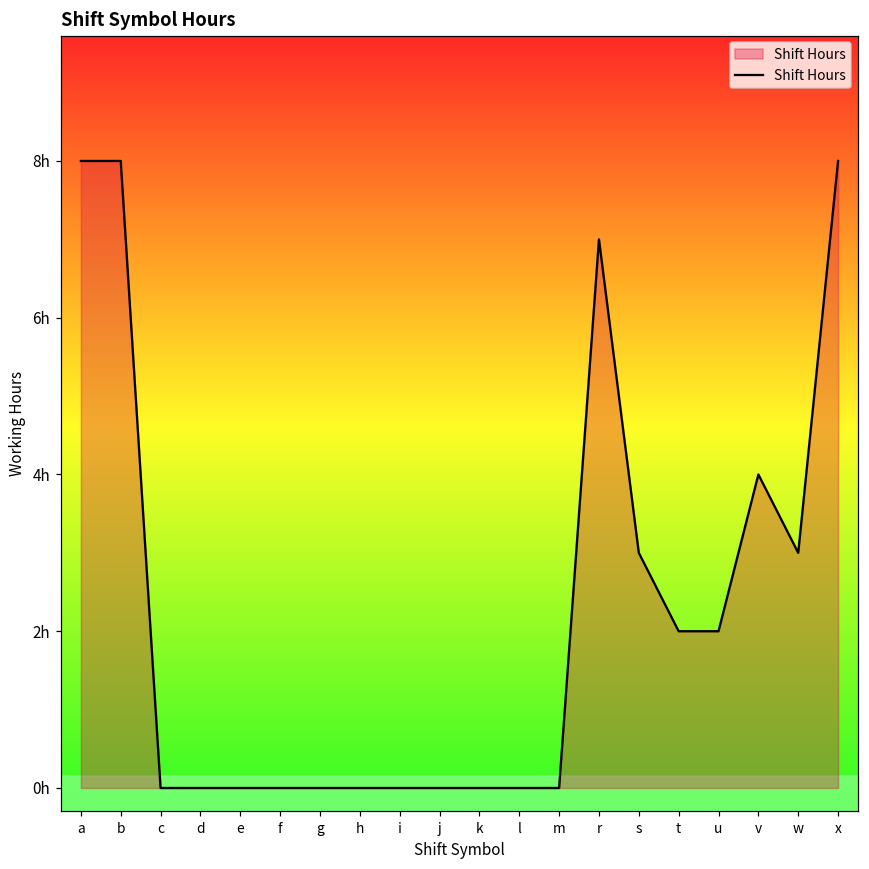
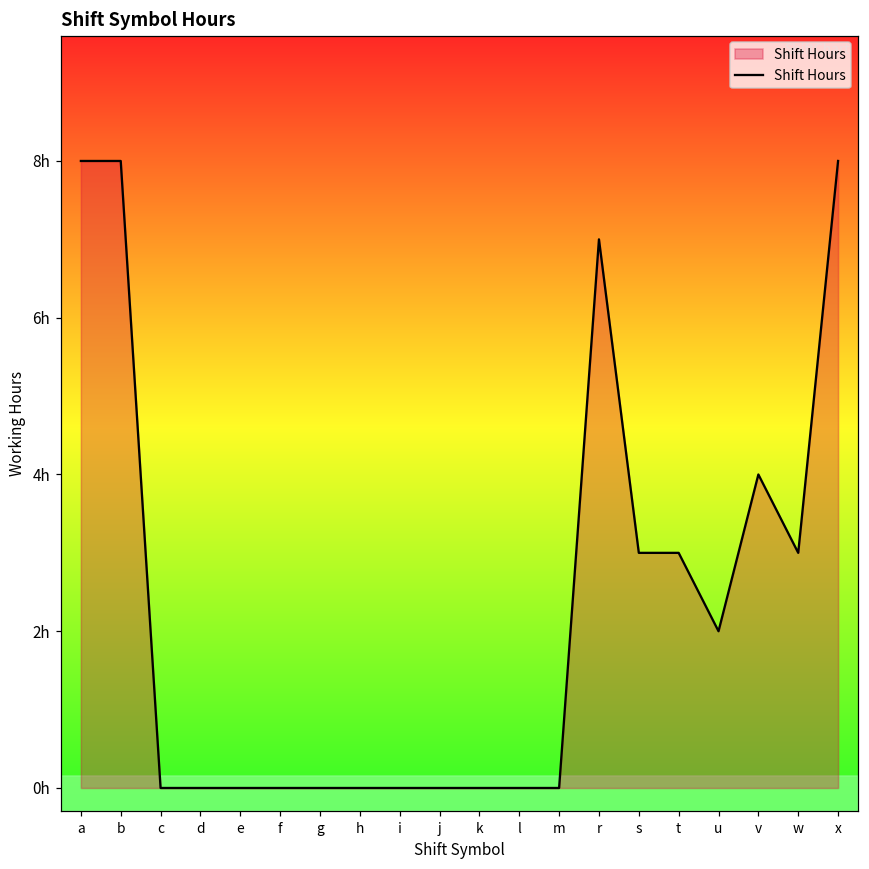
t: 2h -> 3h
